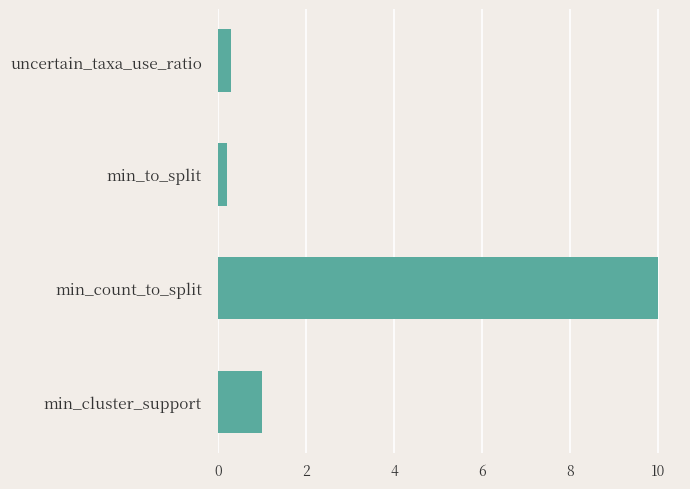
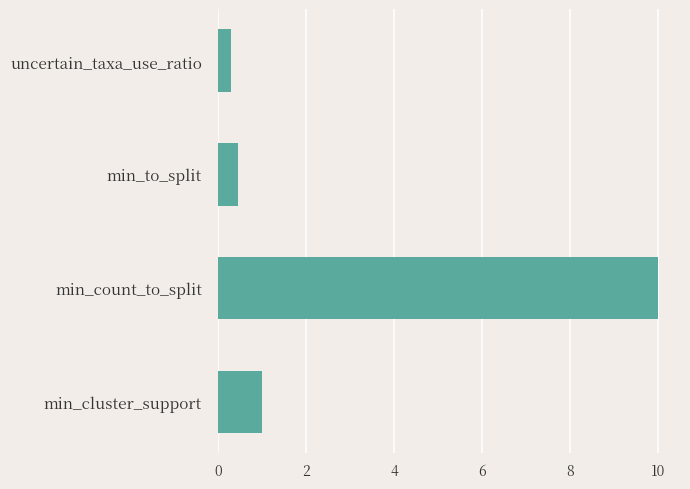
min_to_split: 0.2 -> 0.5
